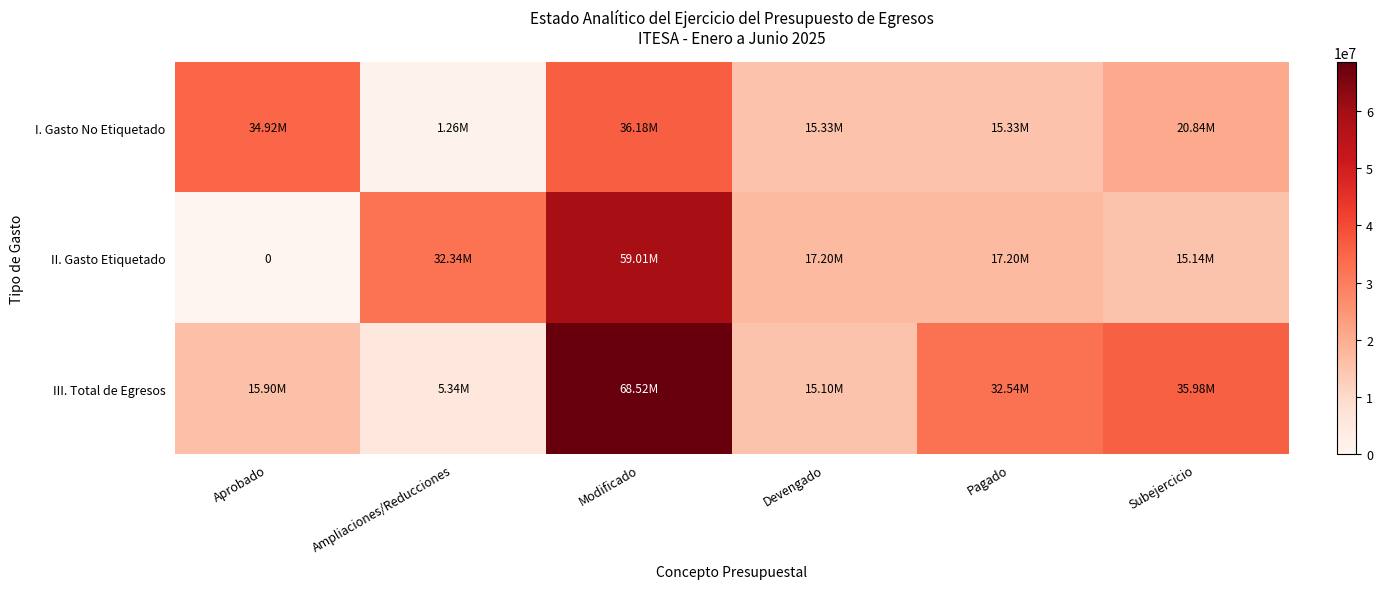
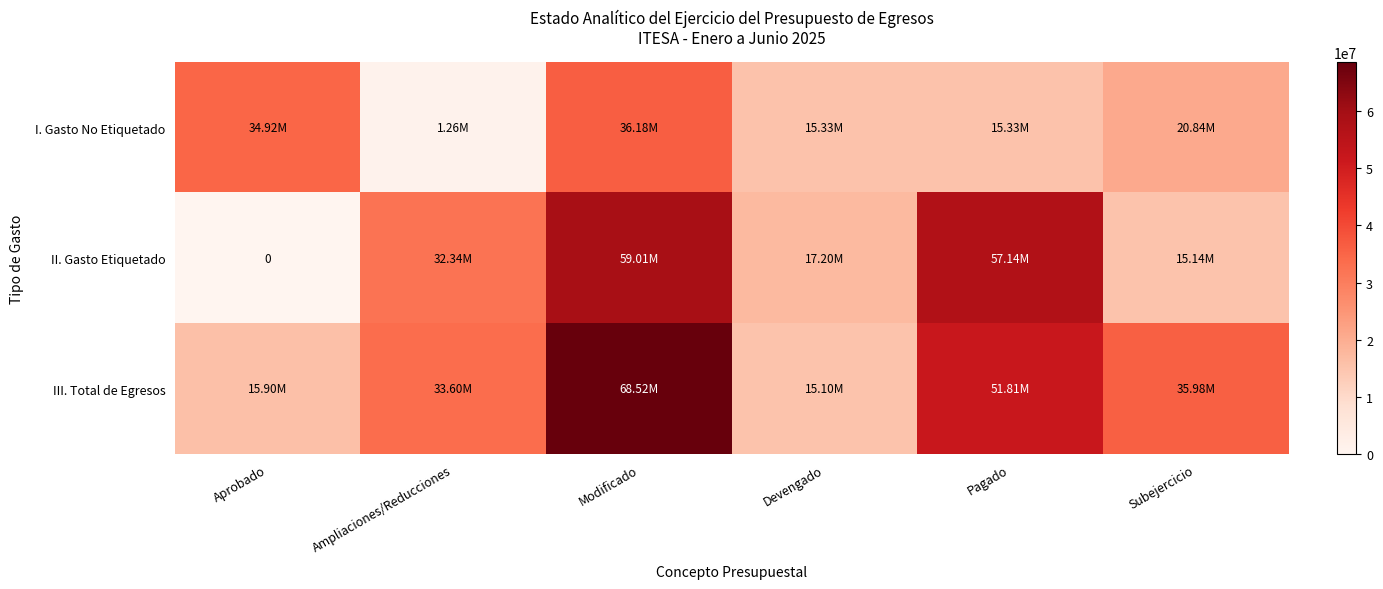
II. Gasto Etiquetado, Pagado: 17.20M -> 57.14M
III. Total de Egresos, Ampliaciones/Reducciones: 5.34M -> 33.60M
III. Total de Egresos, Pagado: 32.54M -> 51.81M
